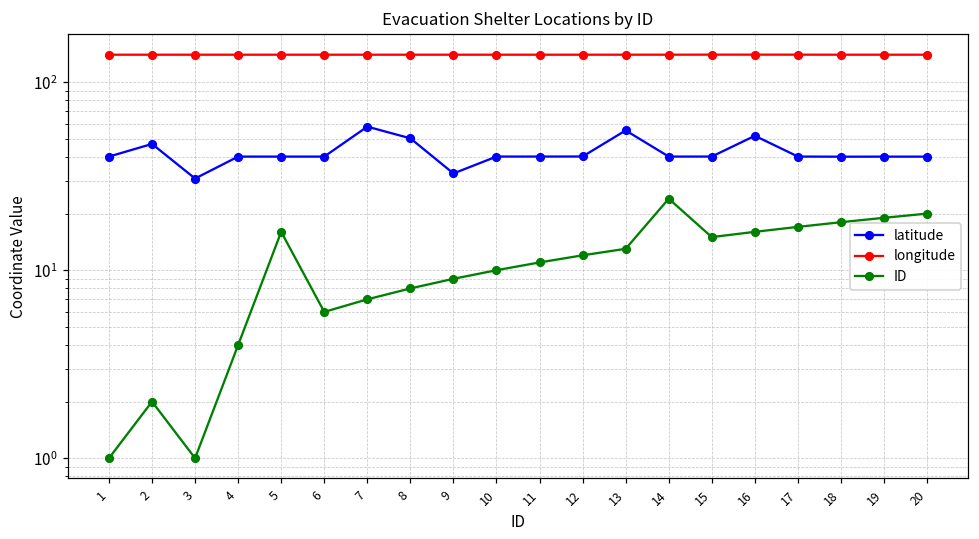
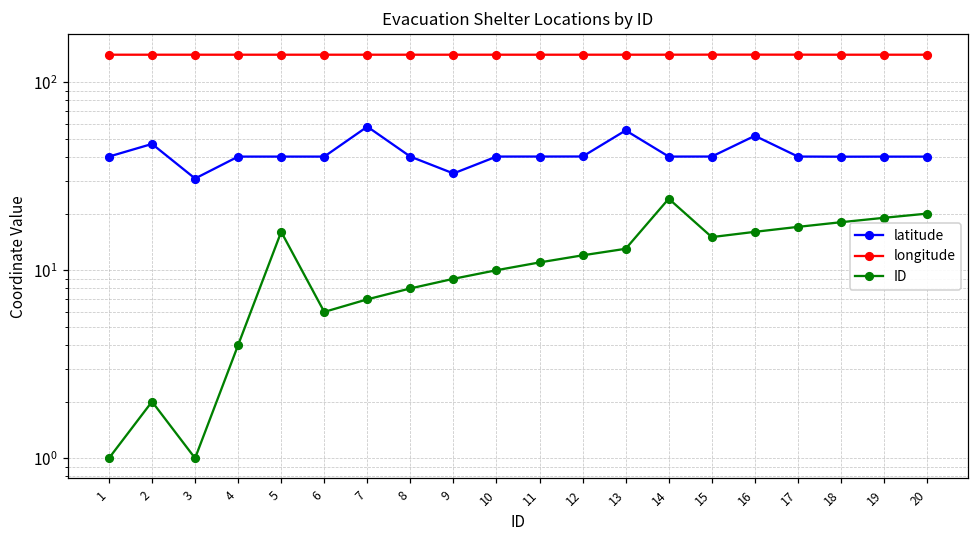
latitude, 8: 50 -> 40
